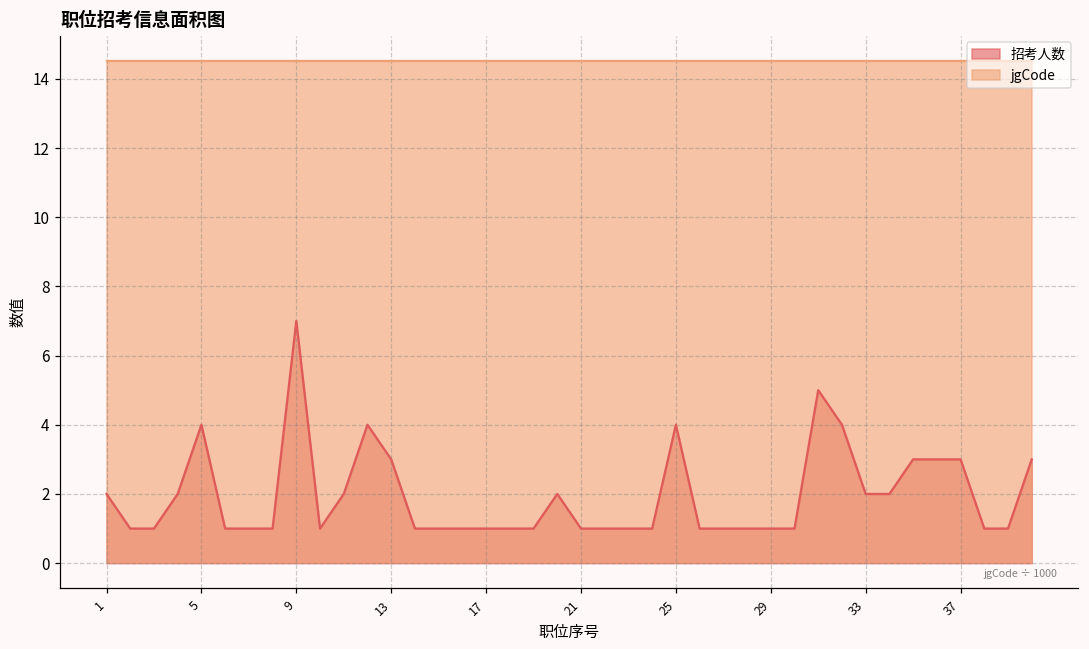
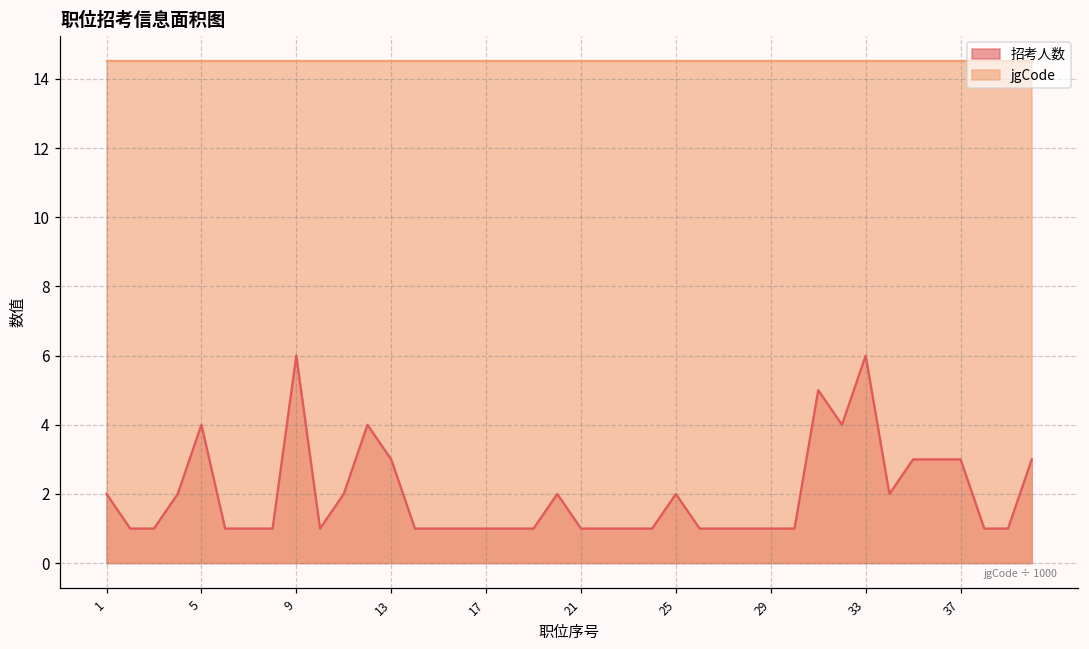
招考人数, 9: 7 -> 6
招考人数, 25: 4 -> 2
招考人数, 33: 2 -> 6
